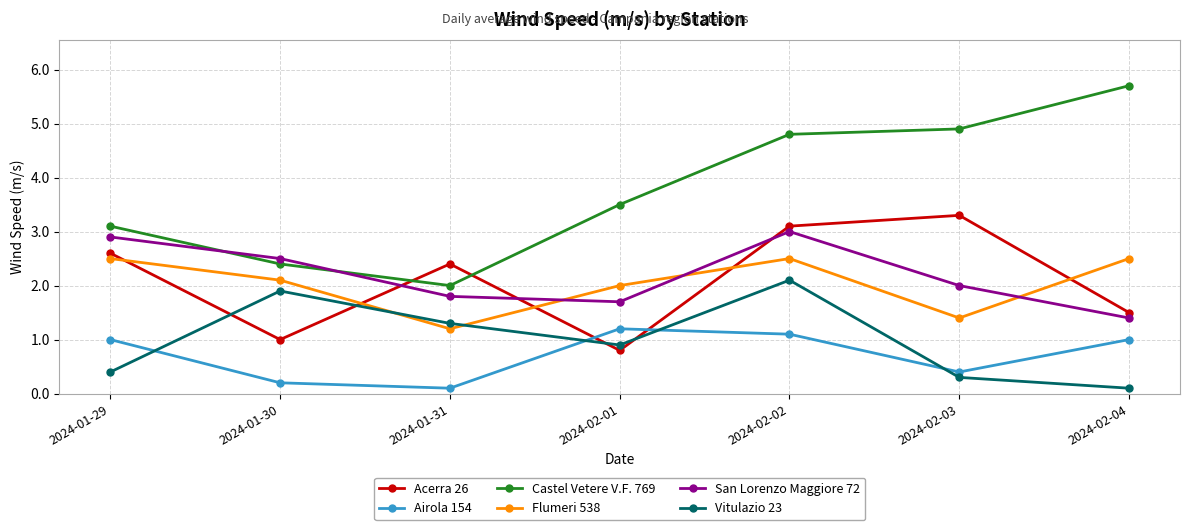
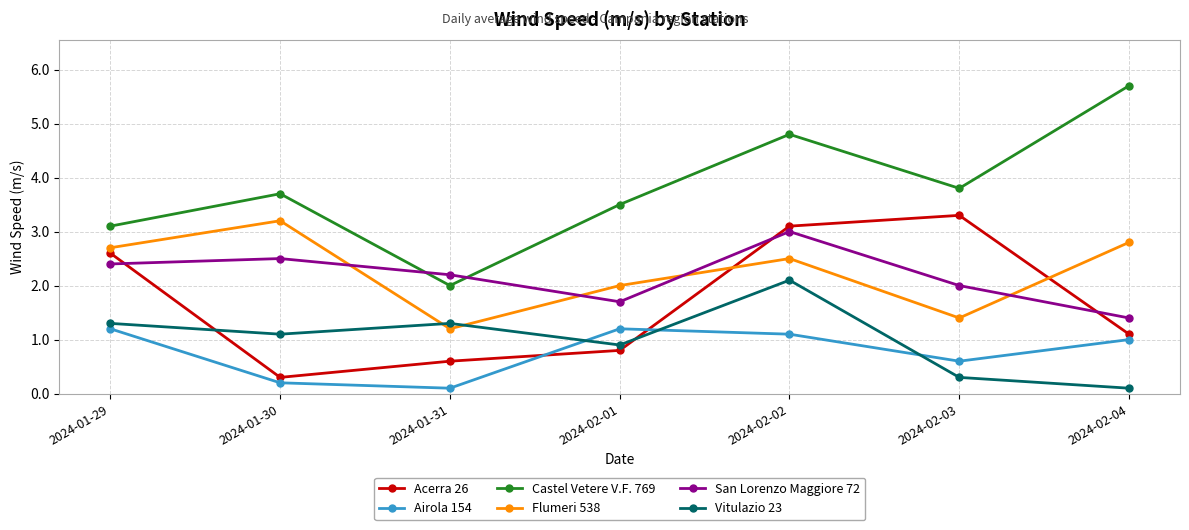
Airola 154, 2024-01-29: 1.0 -> 1.2
Flumeri 538, 2024-01-29: 2.5 -> 2.7
San Lorenzo Maggiore 72, 2024-01-29: 2.9 -> 2.4
Vitulazio 23, 2024-01-29: 0.4 -> 1.3
Acerra 26, 2024-01-30: 1.0 -> 0.3
Castel Vetere V.F. 769, 2024-01-30: 2.4 -> 3.7
Flumeri 538, 2024-01-30: 2.1 -> 3.2
Vitulazio 23, 2024-01-30: 1.9 -> 1.1
Acerra 26, 2024-01-31: 2.4 -> 0.6
San Lorenzo Maggiore 72, 2024-01-31: 1.8 -> 2.2
Airola 154, 2024-02-03: 0.4 -> 0.6
Castel Vetere V.F. 769, 2024-02-03: 4.9 -> 3.8
Acerra 26, 2024-02-04: 1.5 -> 1.1
Flumeri 538, 2024-02-04: 2.5 -> 2.8
